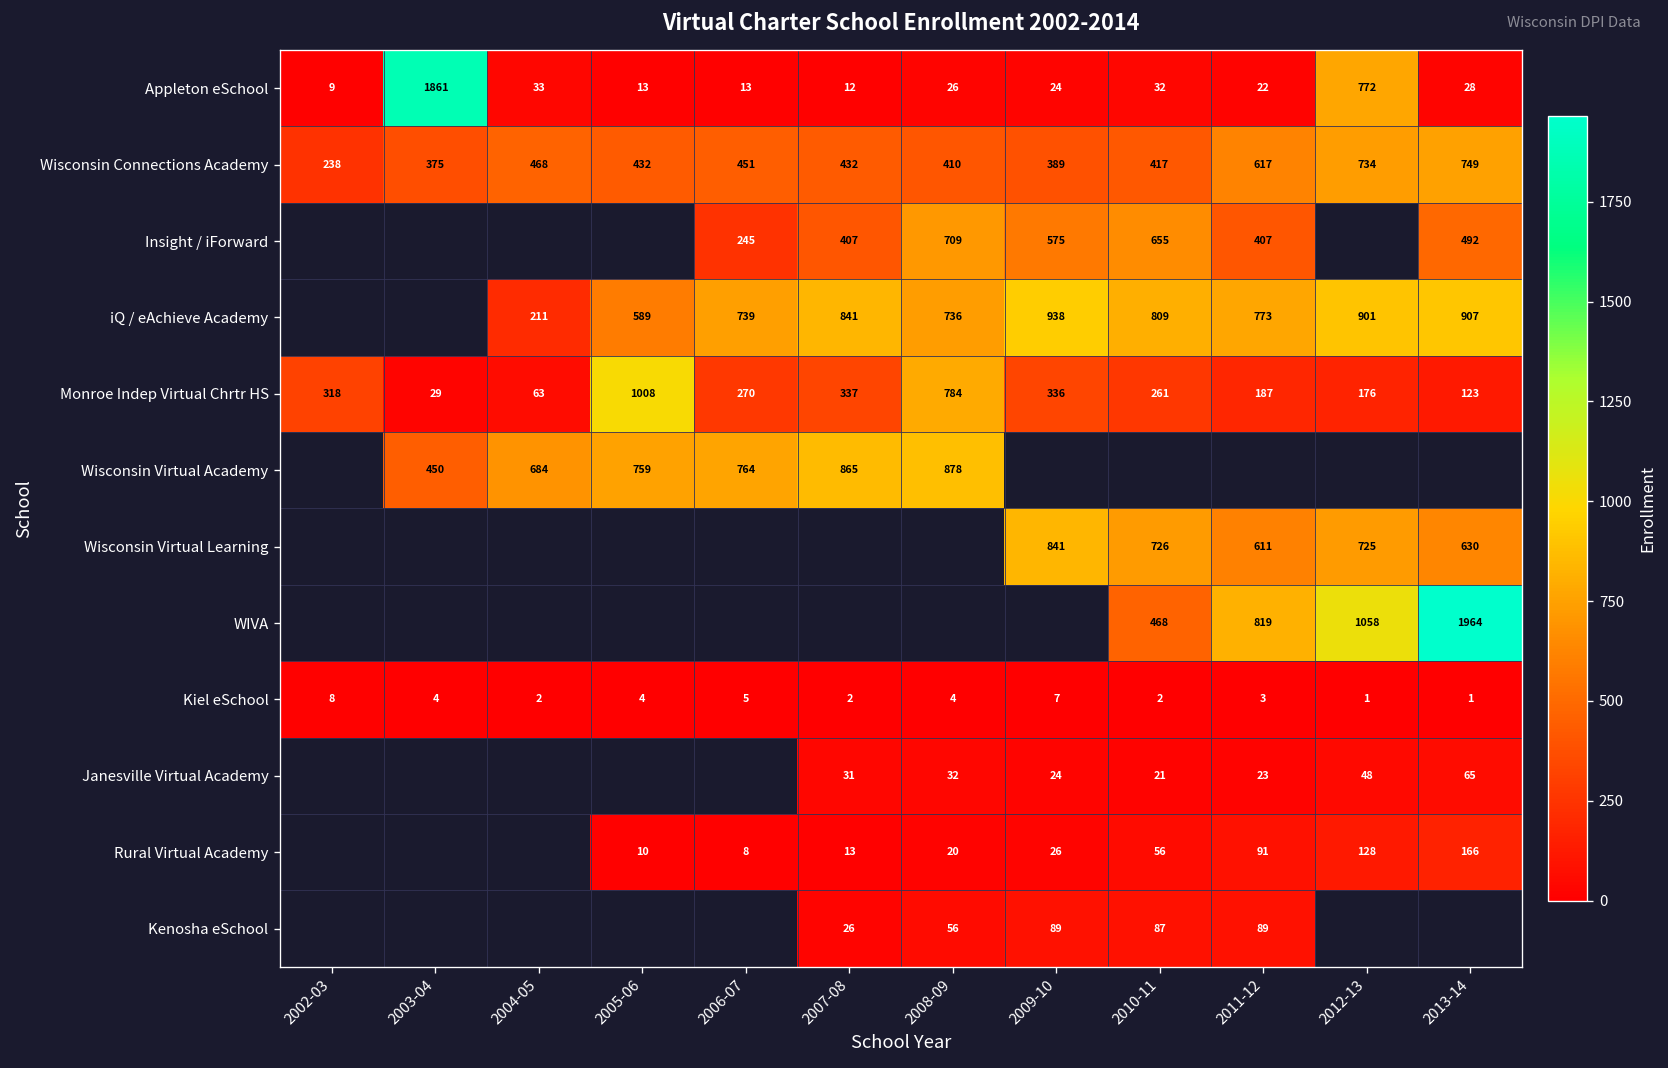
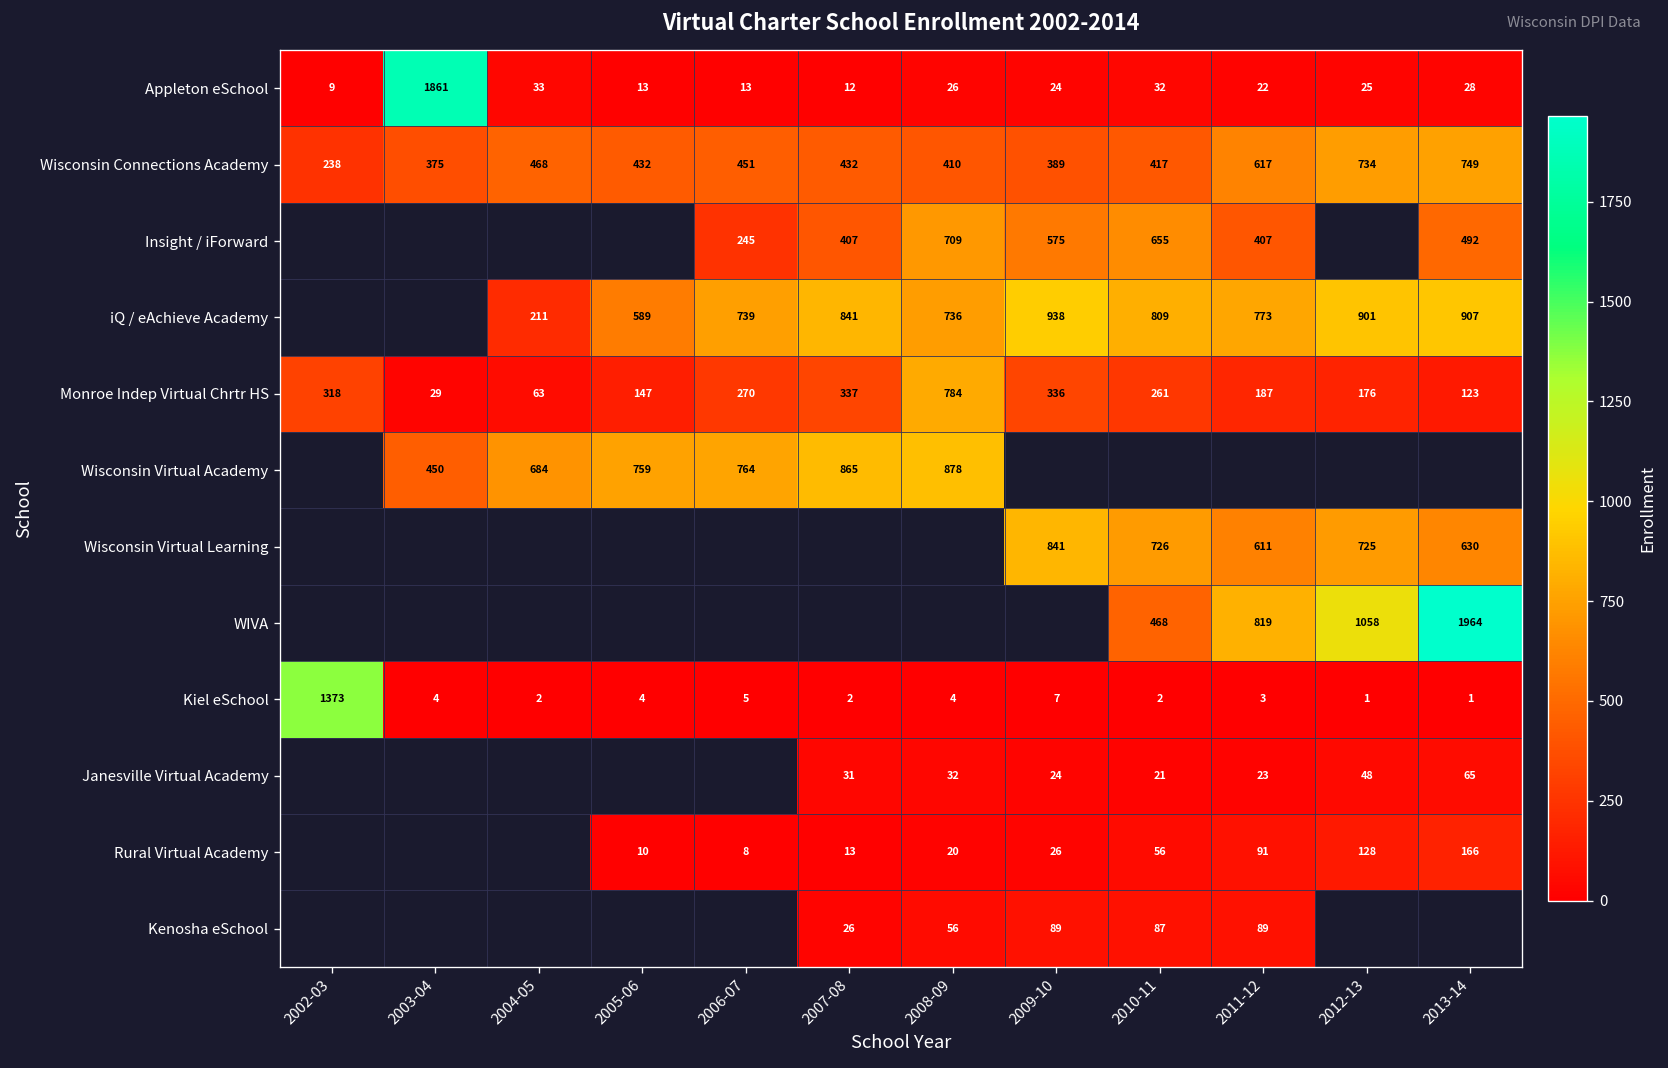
Appleton eSchool, 2012-13: 772 -> 25
Monroe Indep Virtual Chrtr HS, 2005-06: 1008 -> 147
Kiel eSchool, 2002-03: 8 -> 1373
